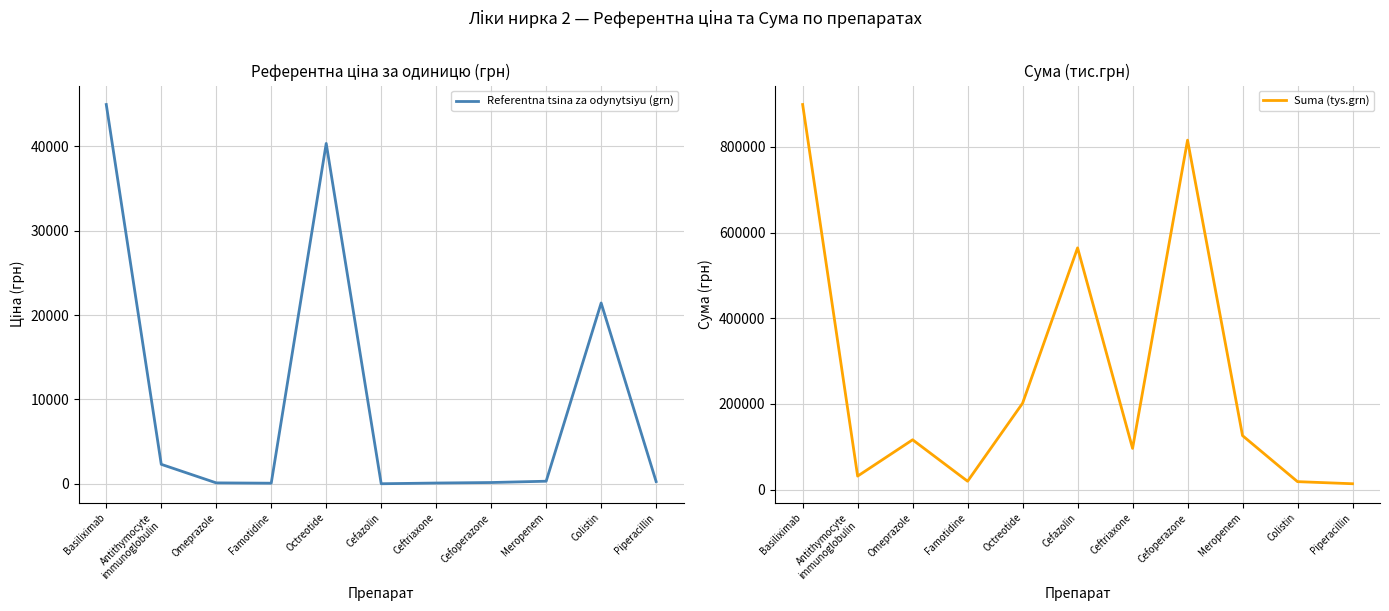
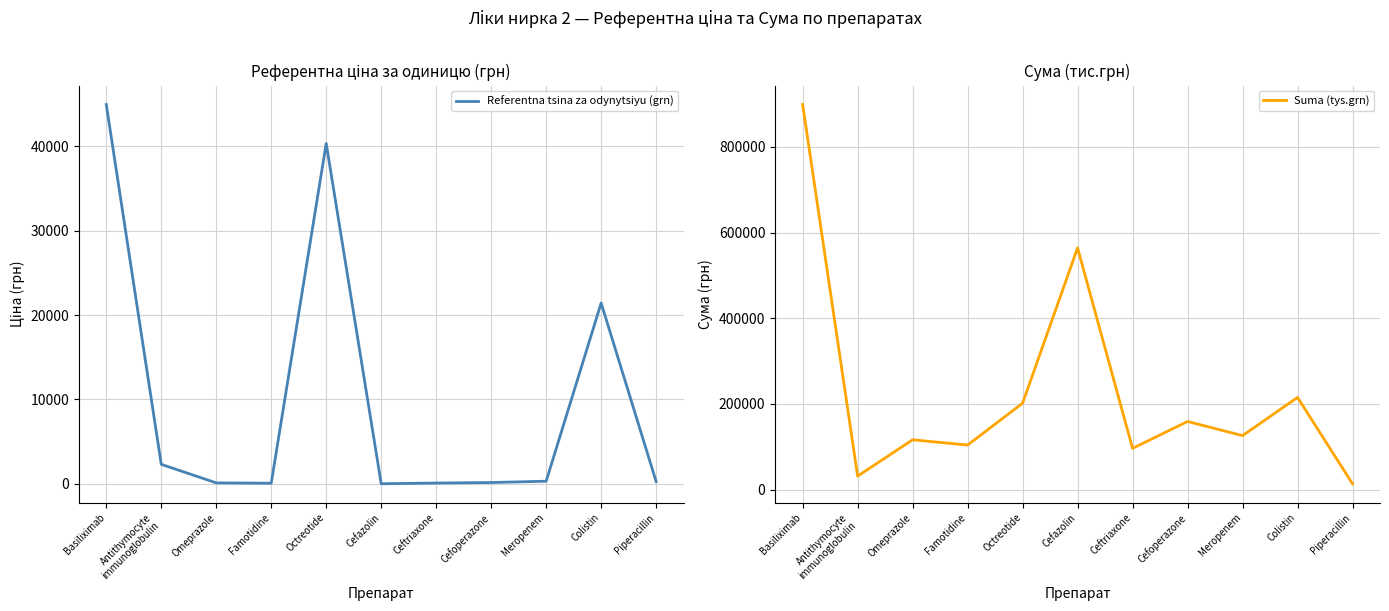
Сума (тис.грн), Famotidine: 20000 -> 100000
Сума (тис.грн), Cefoperazone: 820000 -> 160000
Сума (тис.грн), Colistin: 20000 -> 220000
